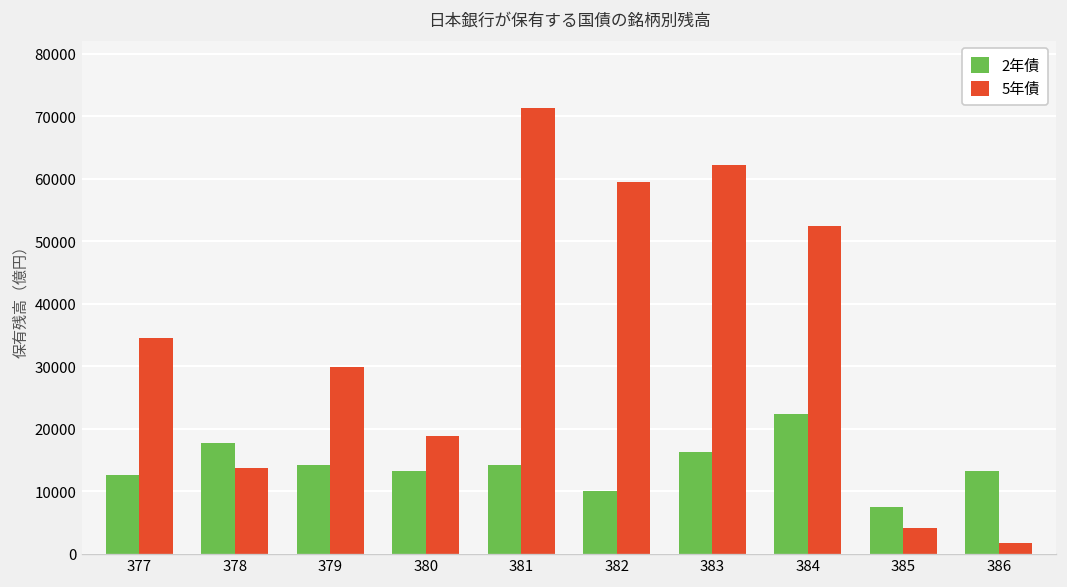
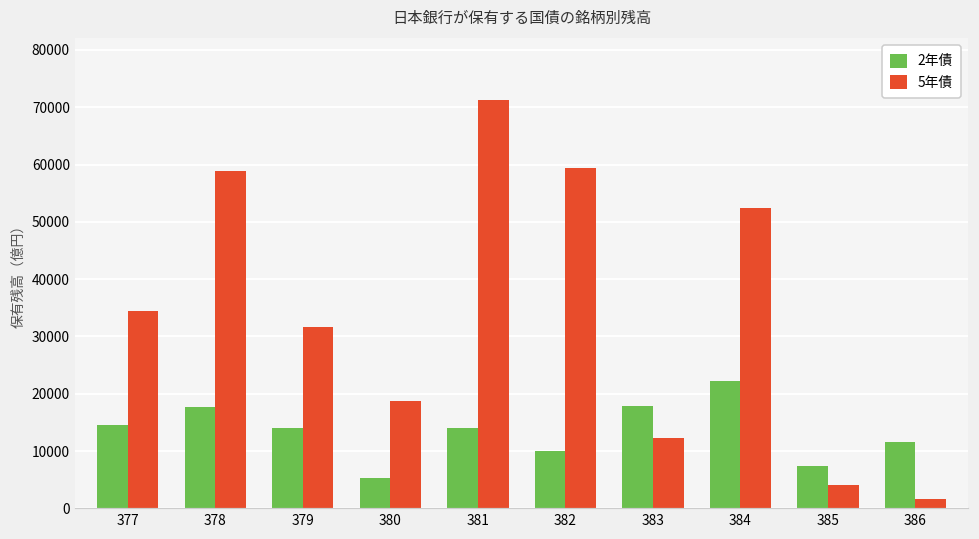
2年債, 377: 13000 -> 15000
5年債, 378: 14000 -> 59000
5年債, 379: 30000 -> 32000
2年債, 380: 13000 -> 5000
2年債, 383: 16000 -> 18000
5年債, 383: 62000 -> 12000
2年債, 386: 13000 -> 12000
